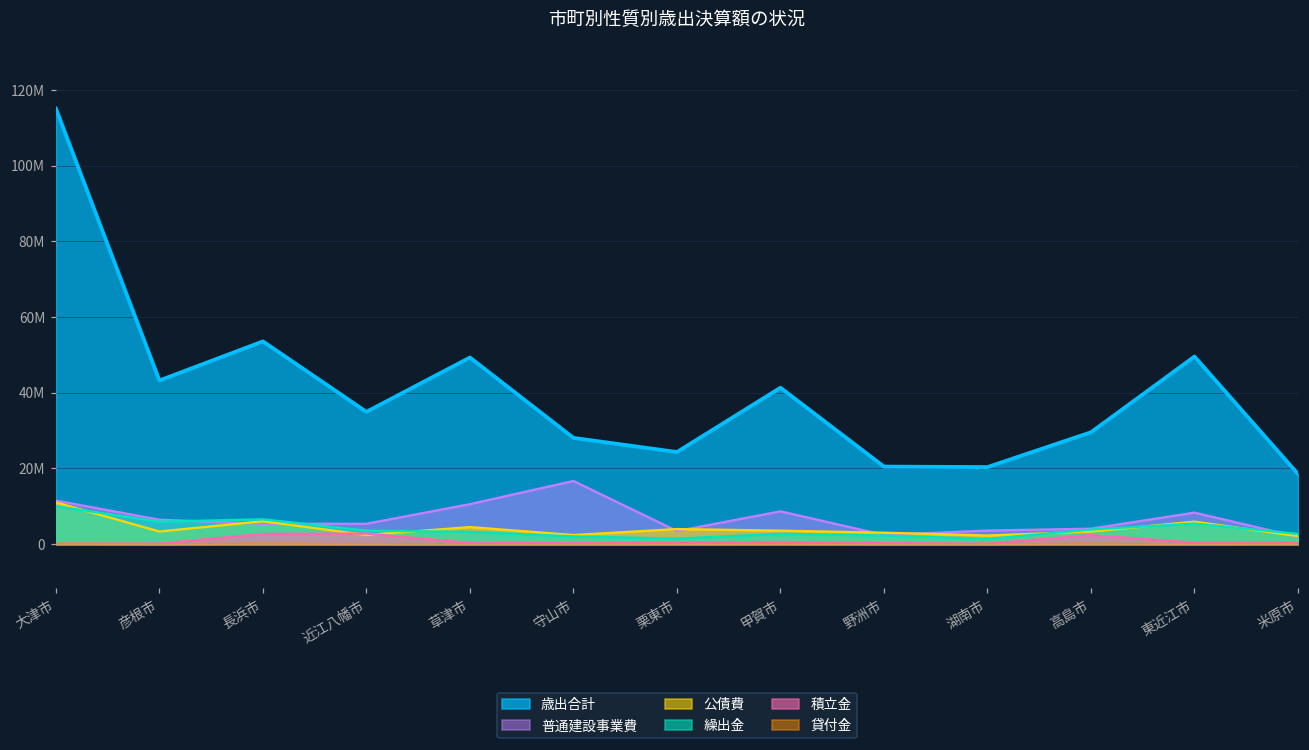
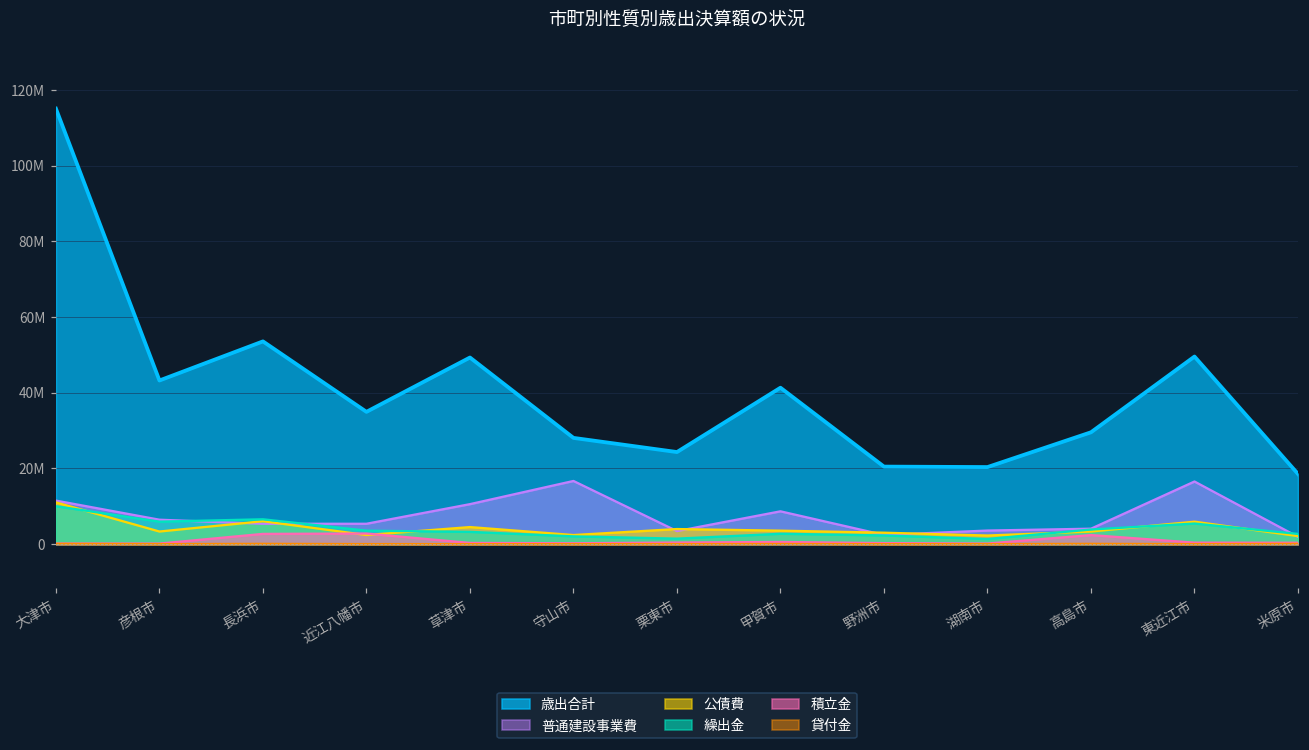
普通建設事業費, 東近江市: 8000000 -> 17000000
